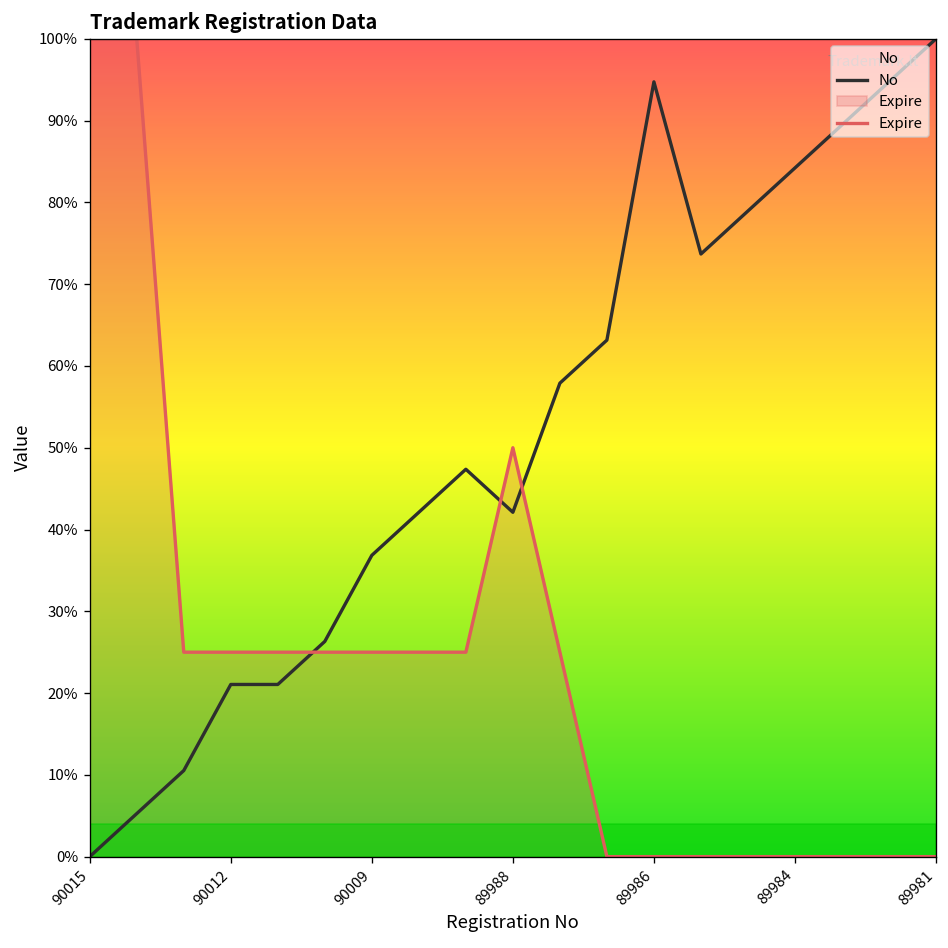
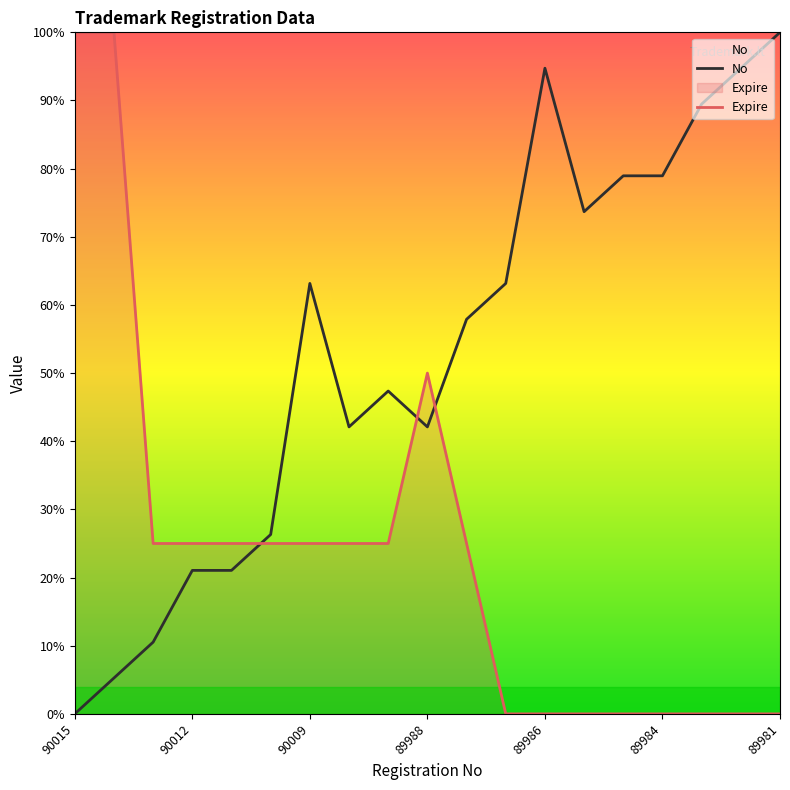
No, 90009: 37% -> 63%
No, 89984: 84% -> 79%
